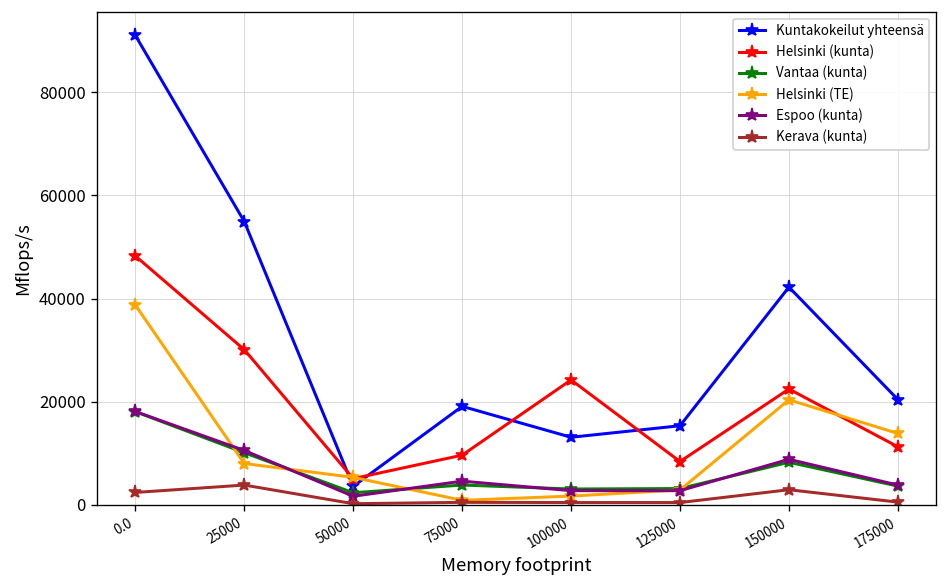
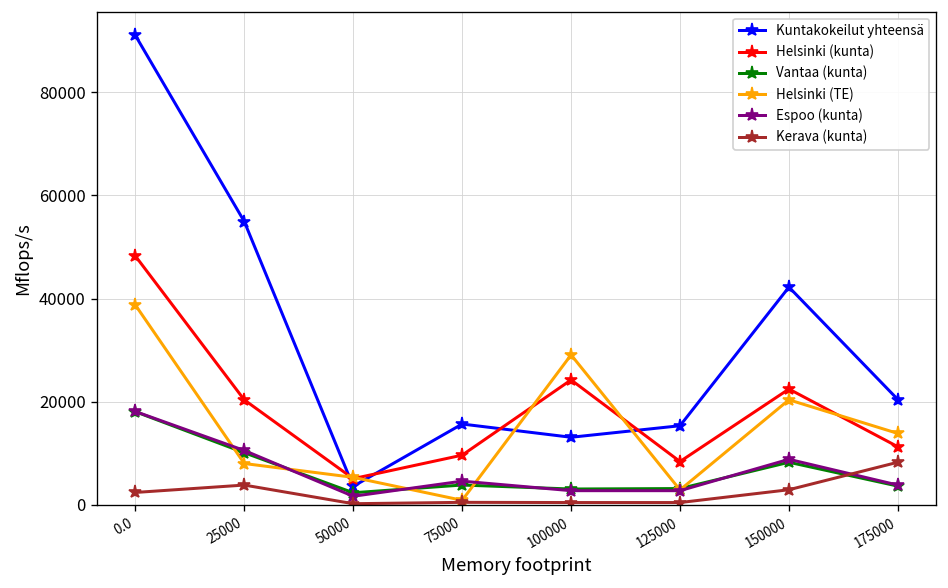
Helsinki (kunta), 25000: 30000 -> 20000
Kuntakokeilut yhteensä, 75000: 19000 -> 16000
Helsinki (TE), 100000: 2000 -> 29000
Kerava (kunta), 175000: 1000 -> 8000
